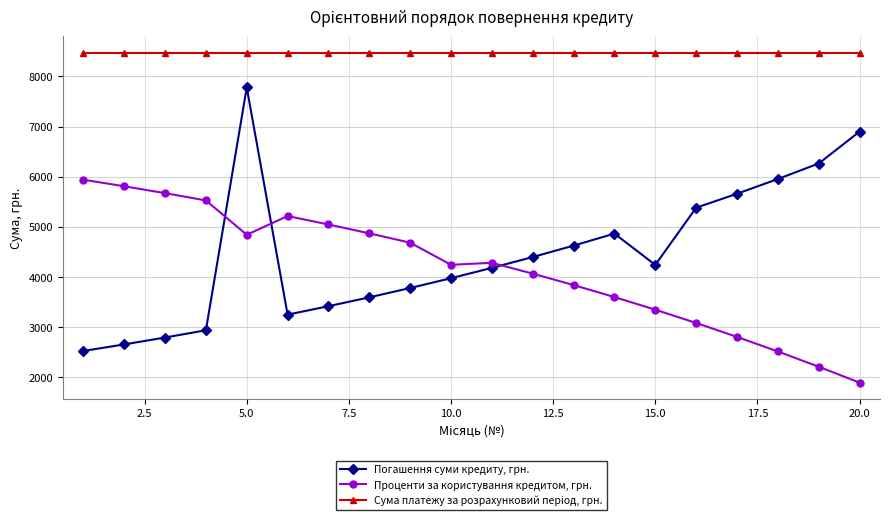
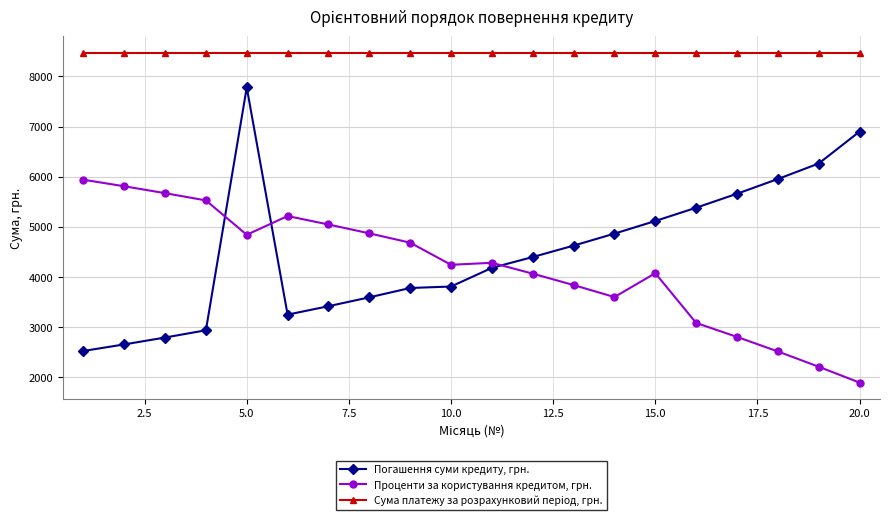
Погашення суми кредиту, грн., 10.0: 4000 -> 3800
Погашення суми кредиту, грн., 15.0: 4200 -> 5100
Проценти за користування кредитом, грн., 15.0: 3400 -> 4100
